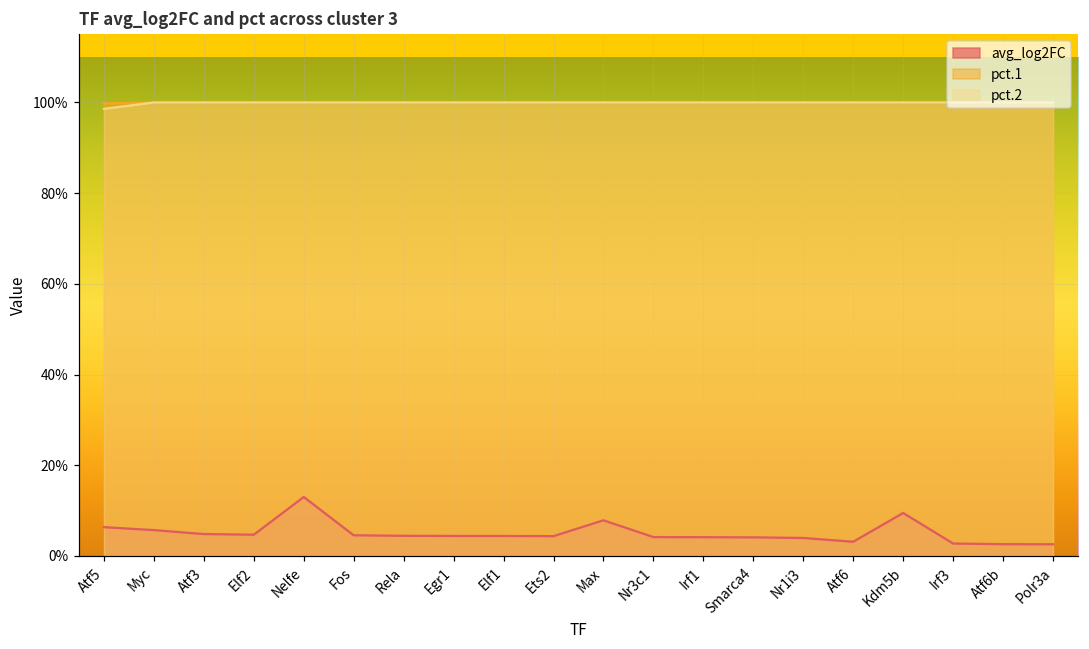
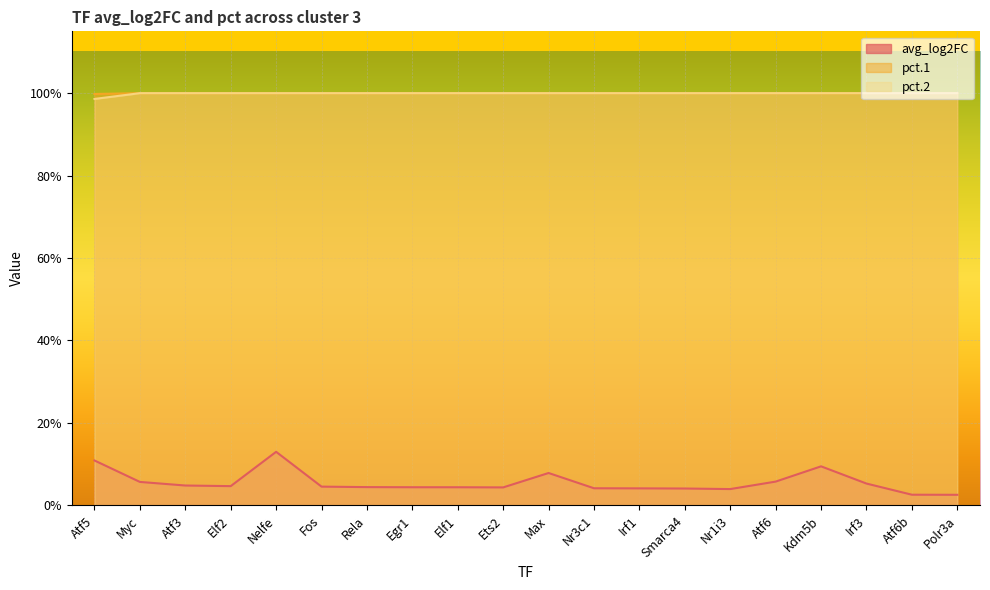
avg_log2FC, Atf5: 6% -> 11%
avg_log2FC, Atf6: 3% -> 6%
avg_log2FC, Irf3: 3% -> 5%
